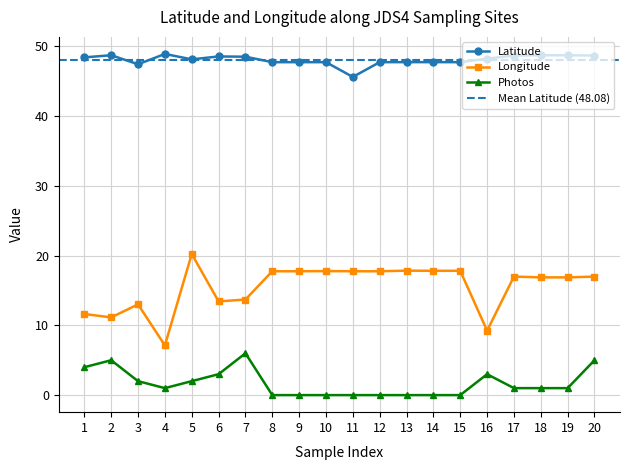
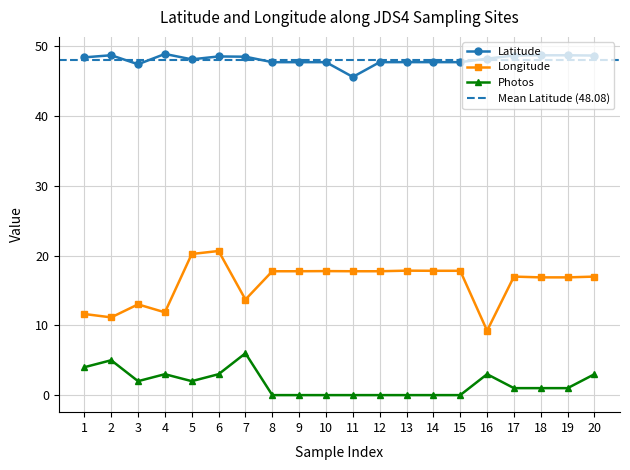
Longitude, 4: 7 -> 12
Photos, 4: 1 -> 3
Longitude, 6: 13 -> 21
Photos, 20: 5 -> 3
